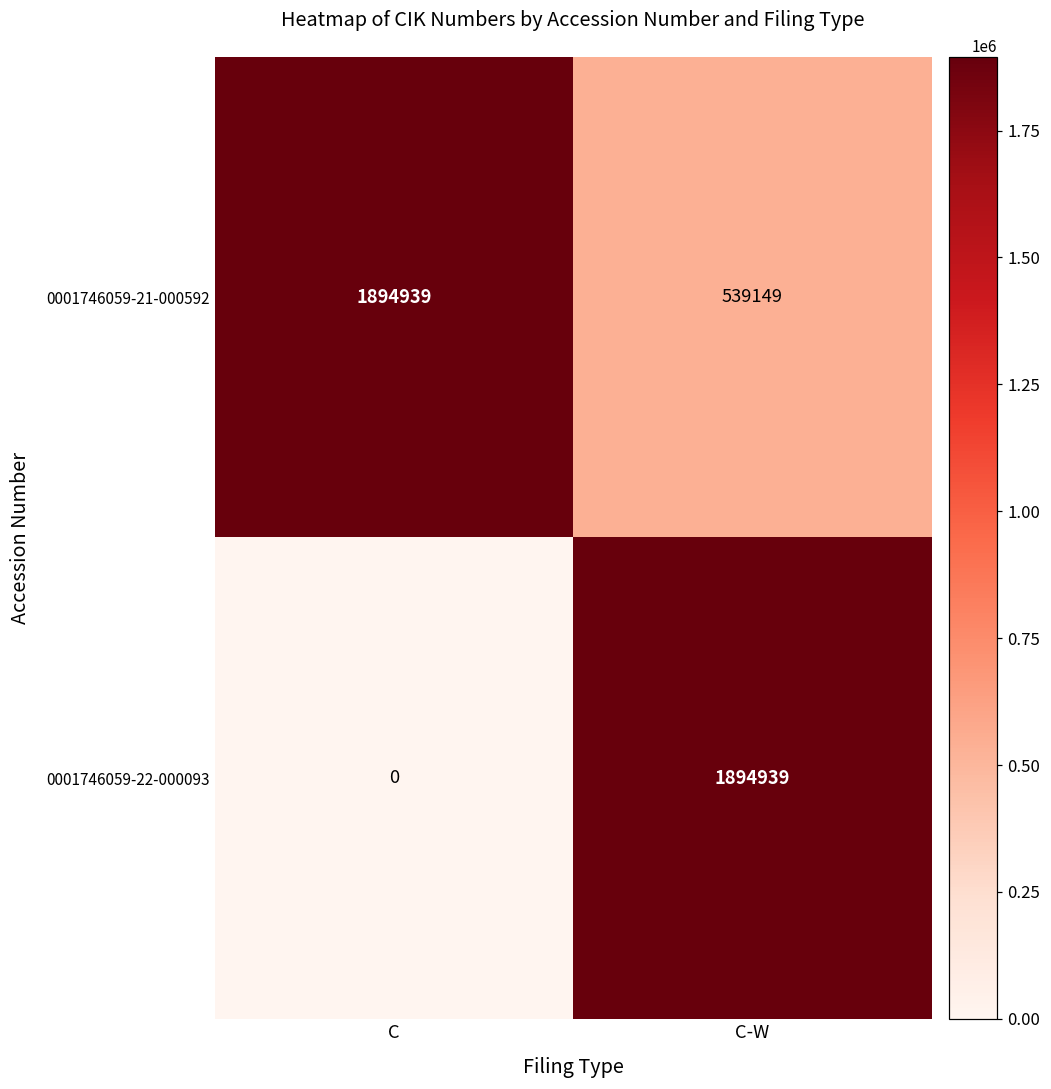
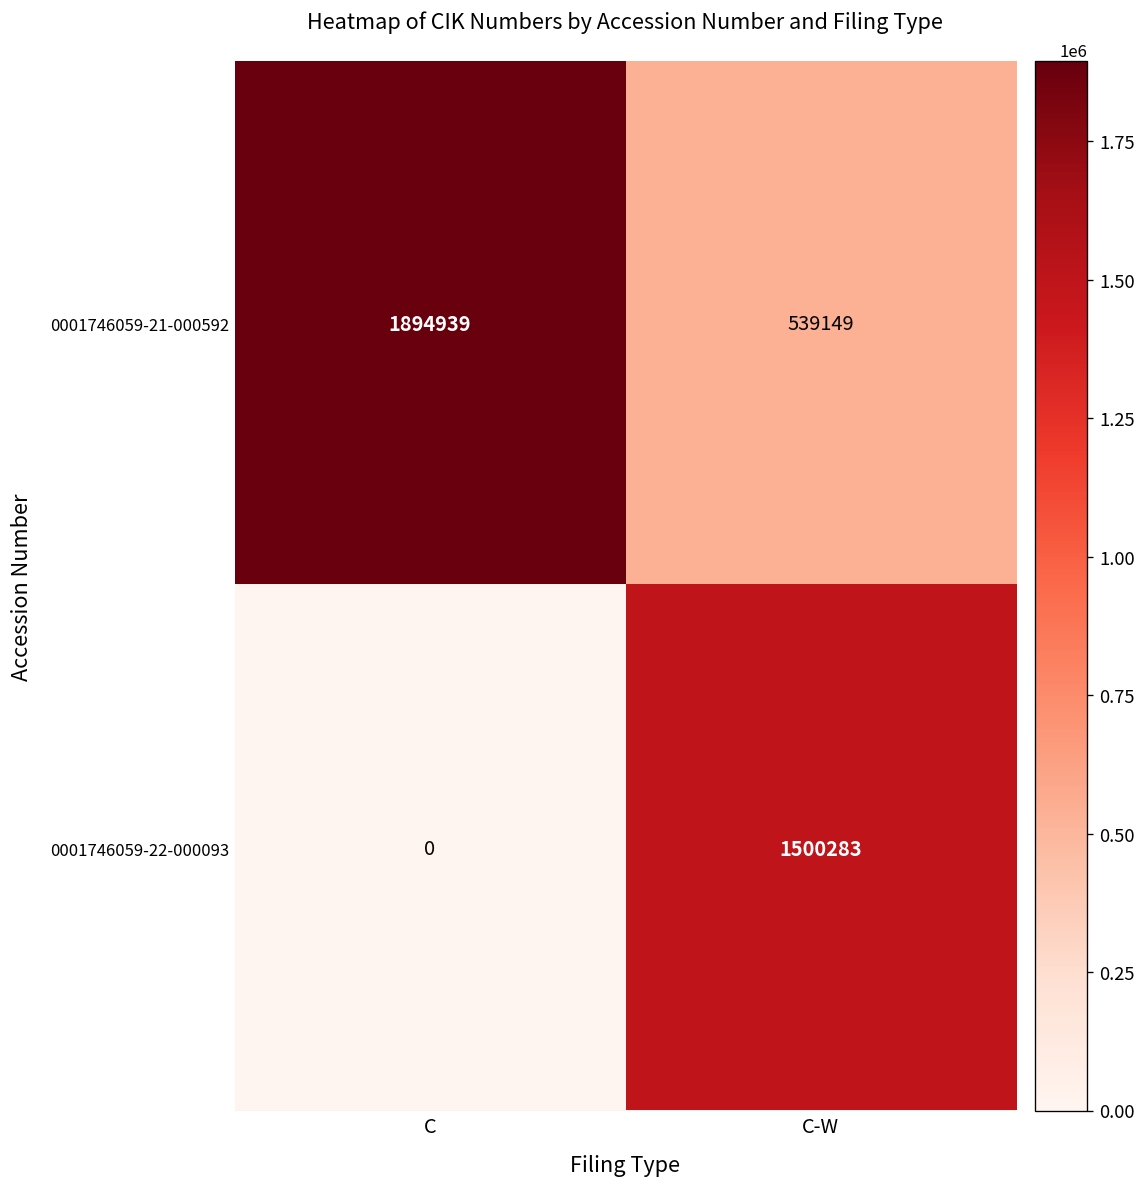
0001746059-22-000093, C-W: 1894939 -> 1500283
